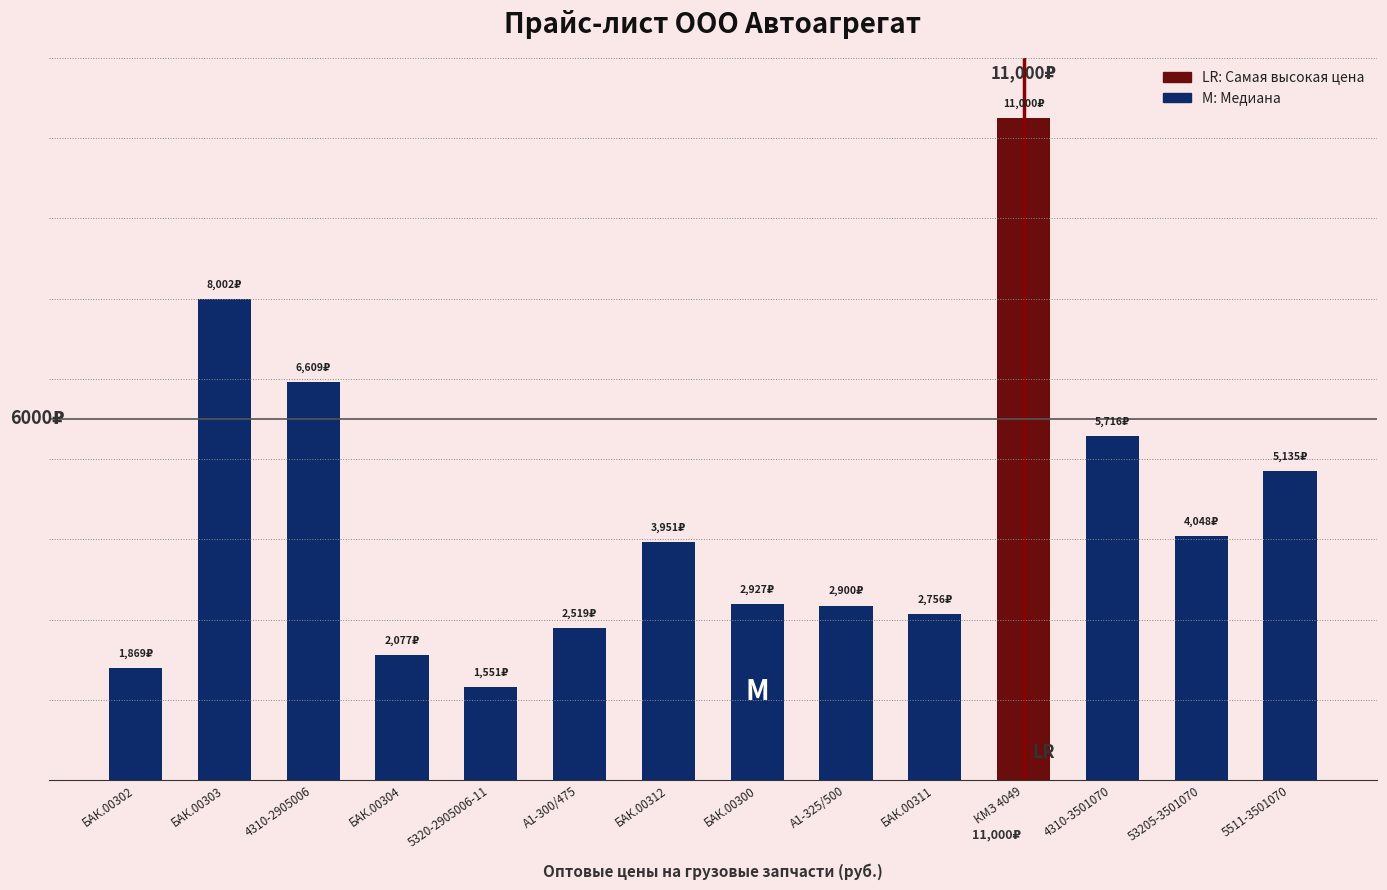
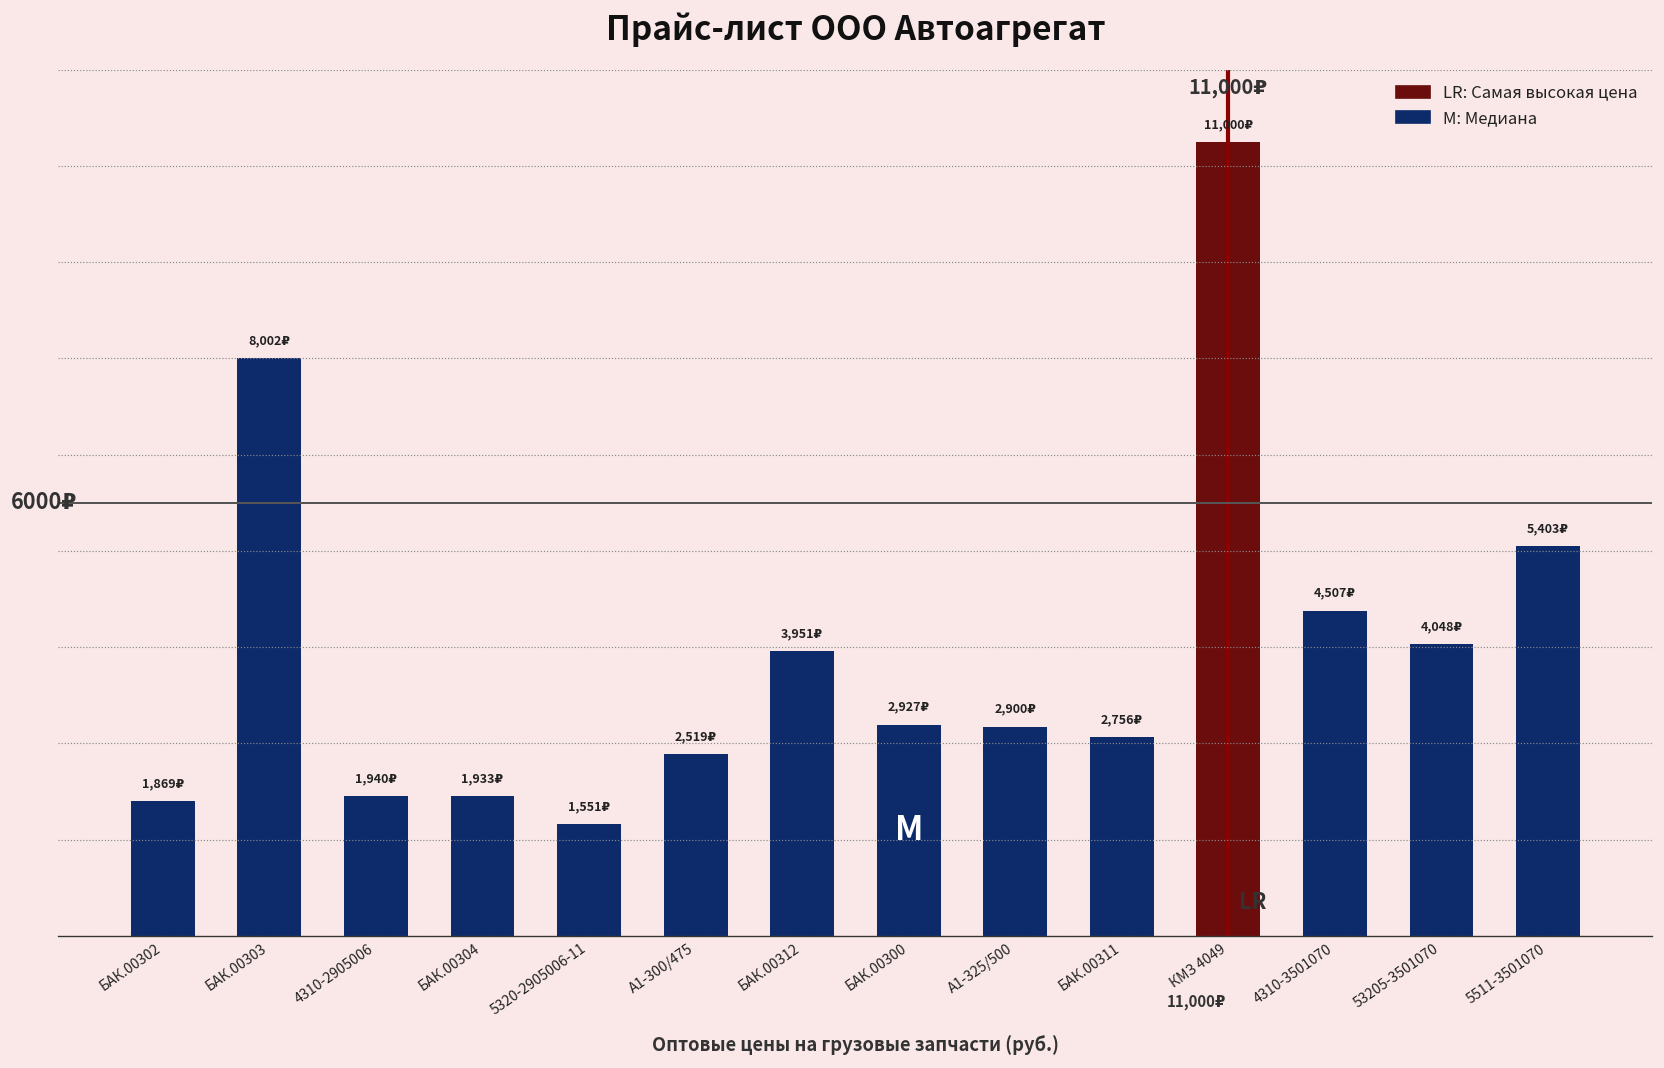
4310-2905006: 6,609₽ -> 1,940₽
БАК.00304: 2,077₽ -> 1,933₽
4310-3501070: 5,716₽ -> 4,507₽
5511-3501070: 5,135₽ -> 5,403₽
